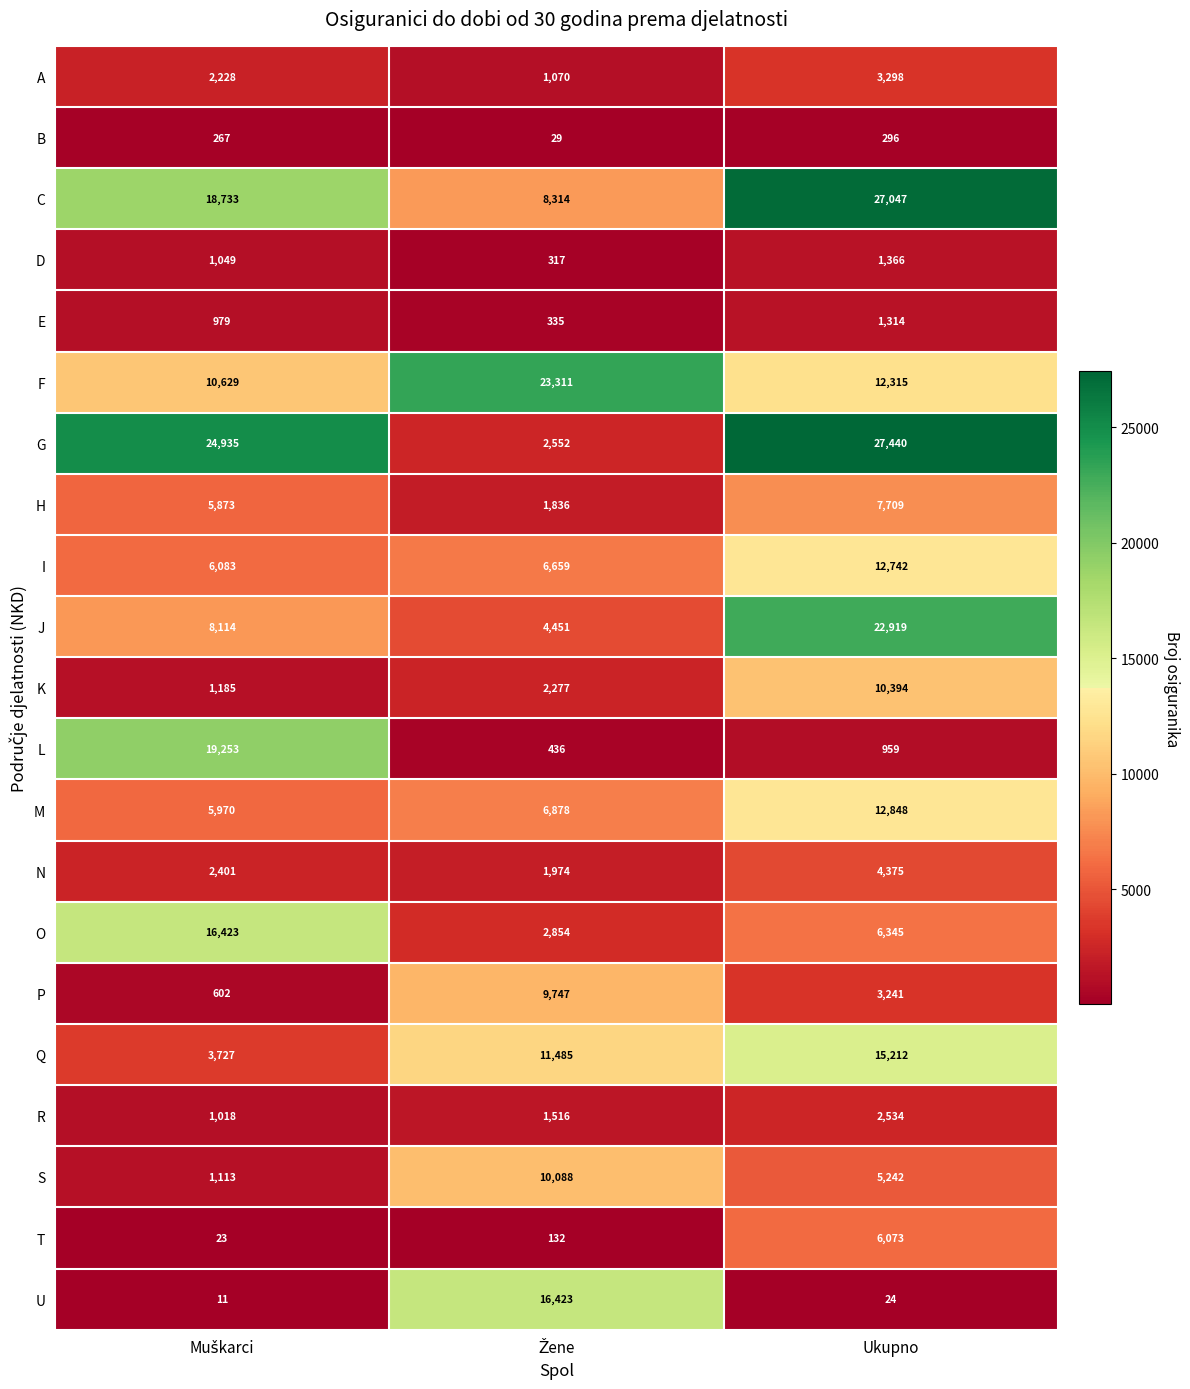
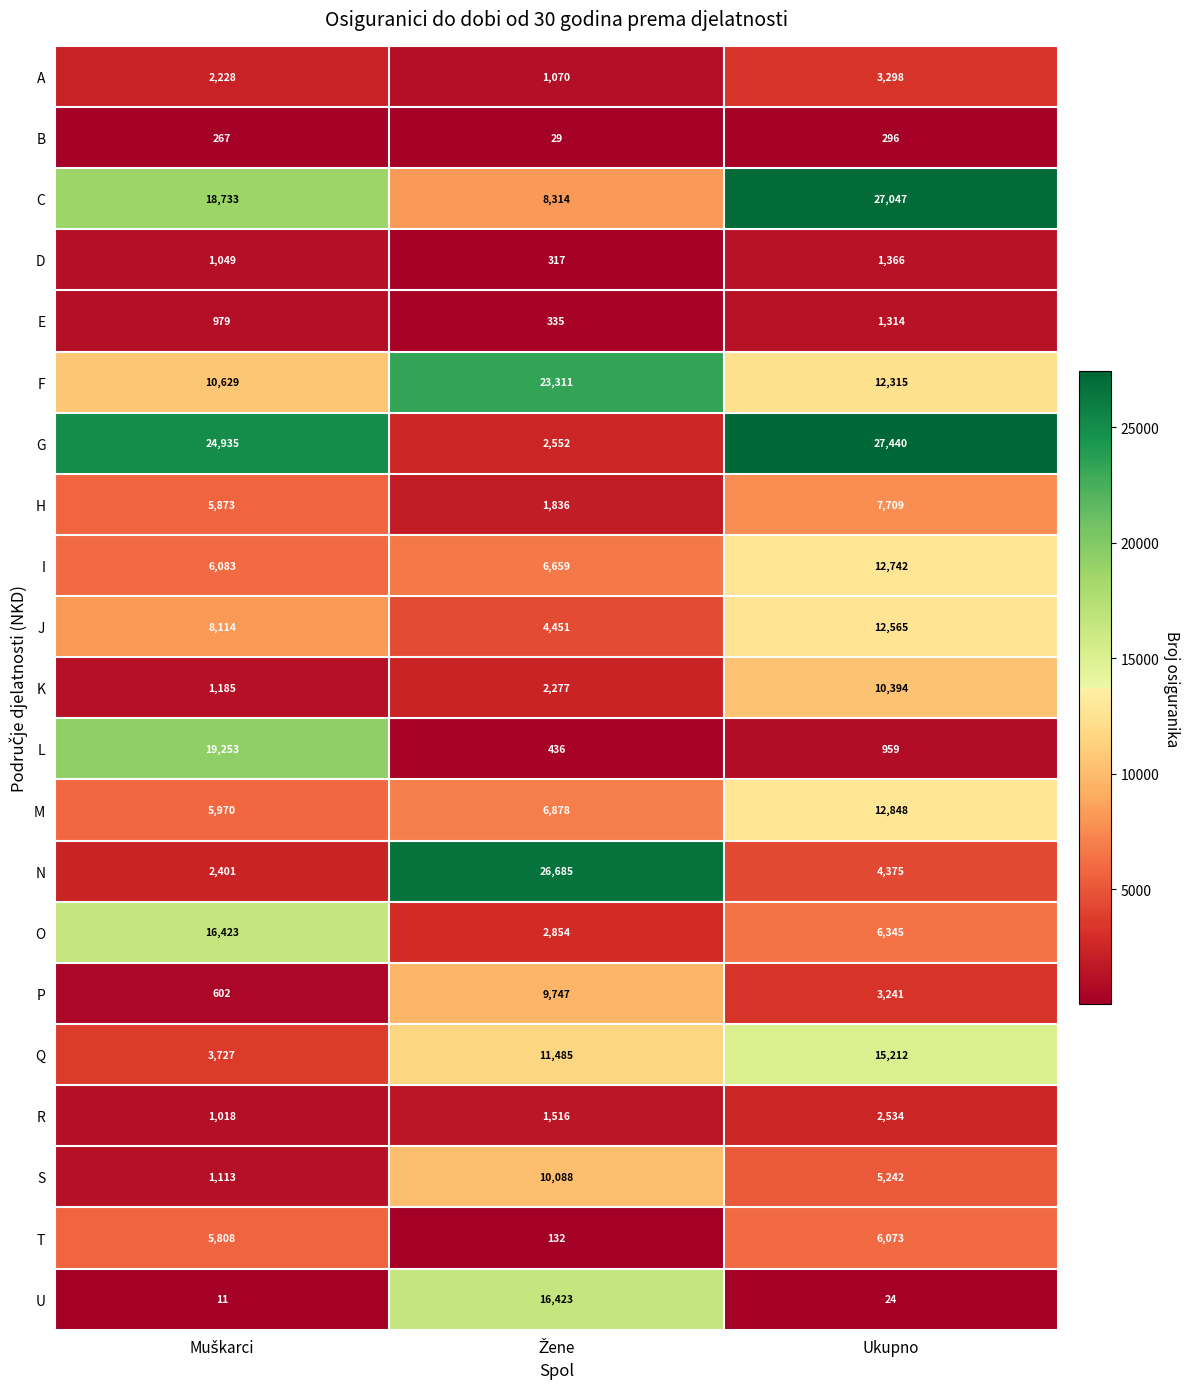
J, Ukupno: 22,919 -> 12,565
N, Žene: 1,974 -> 26,685
T, Muškarci: 23 -> 5,808
